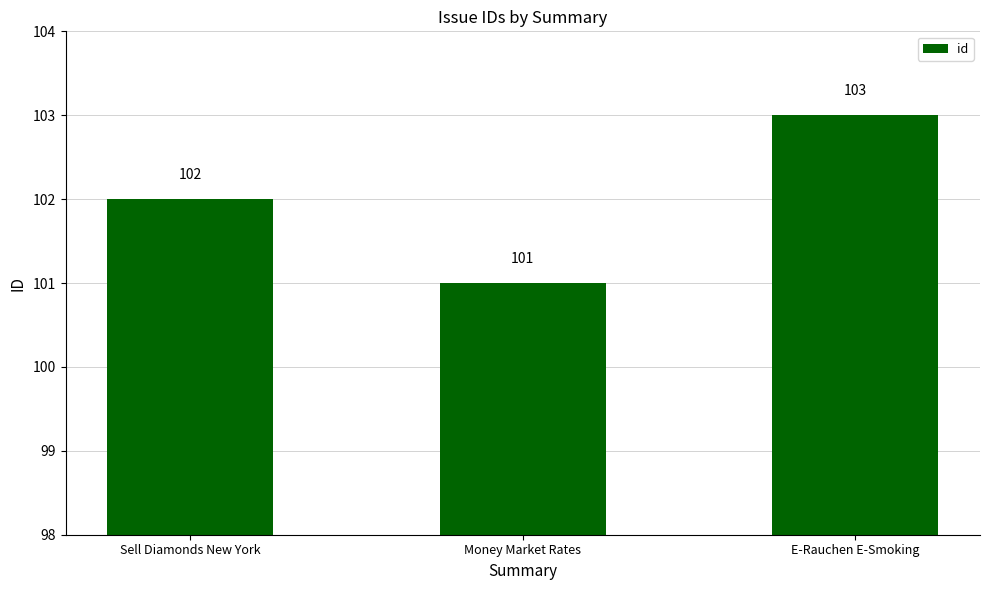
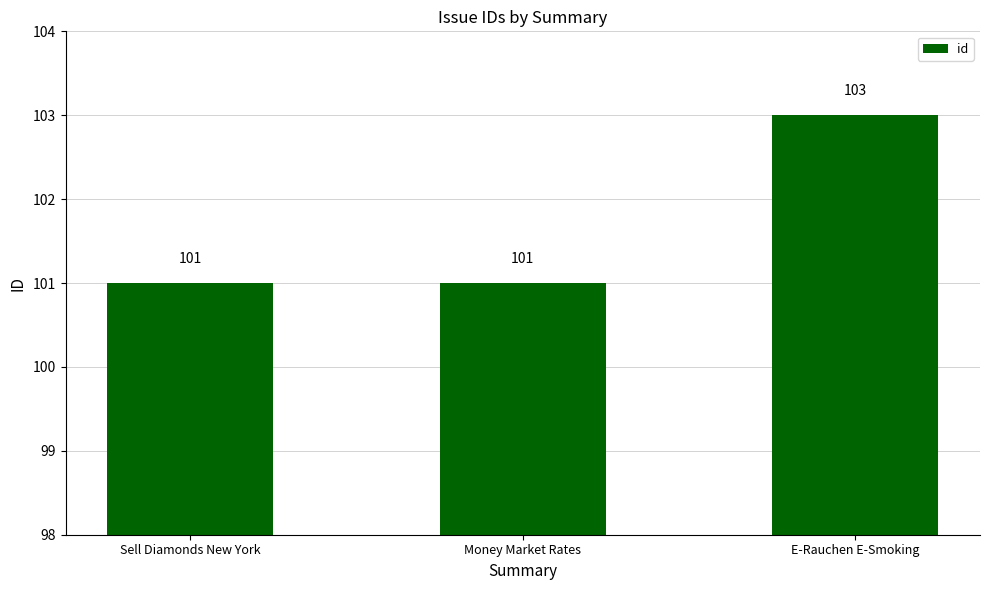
Sell Diamonds New York: 102 -> 101
